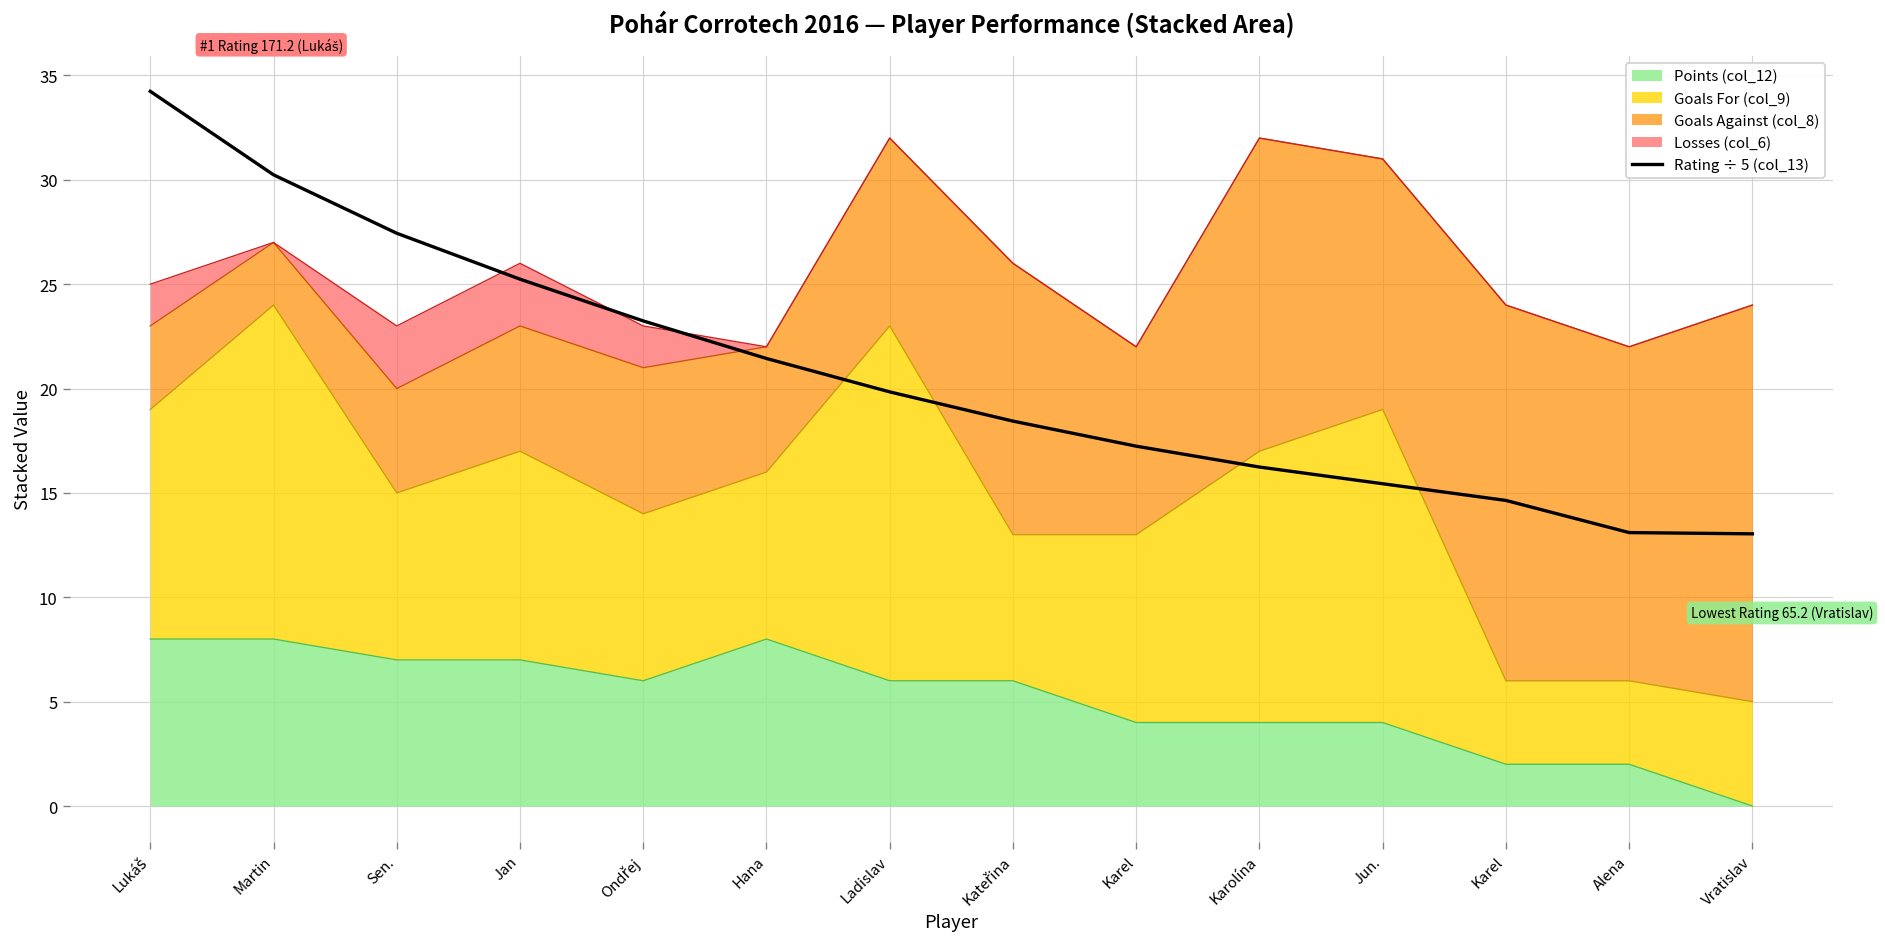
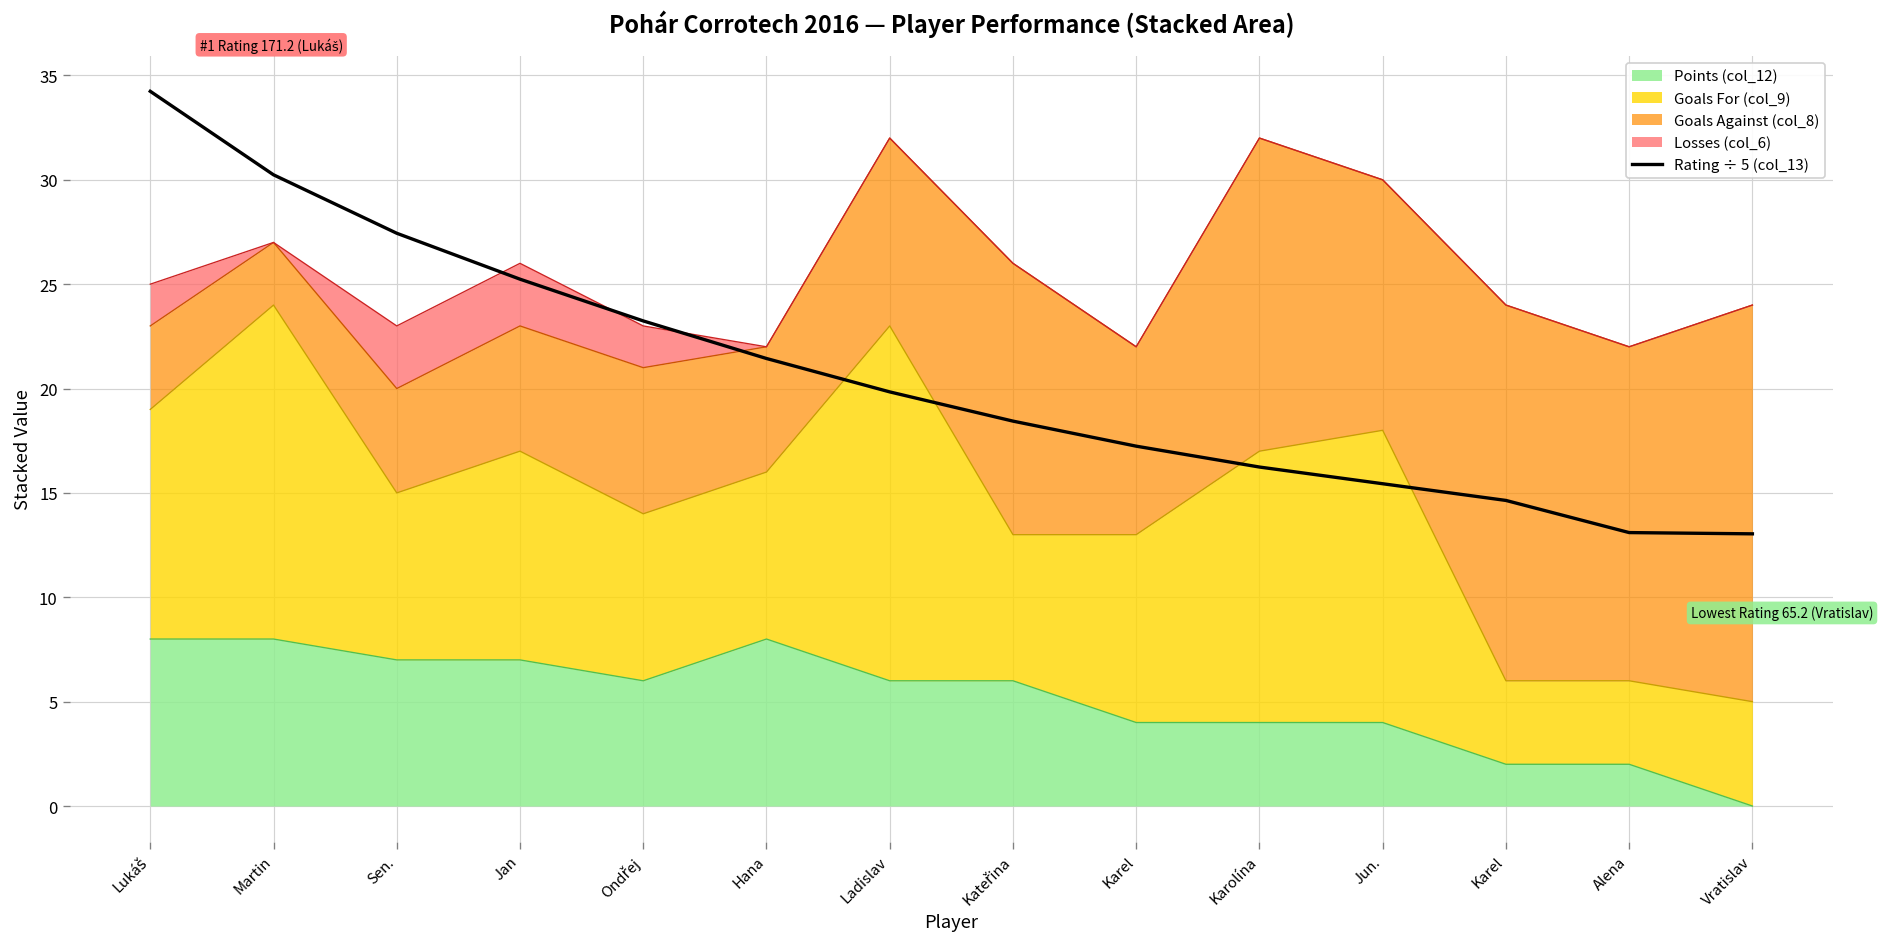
Goals For (col_9), Jun.: 15 -> 14
